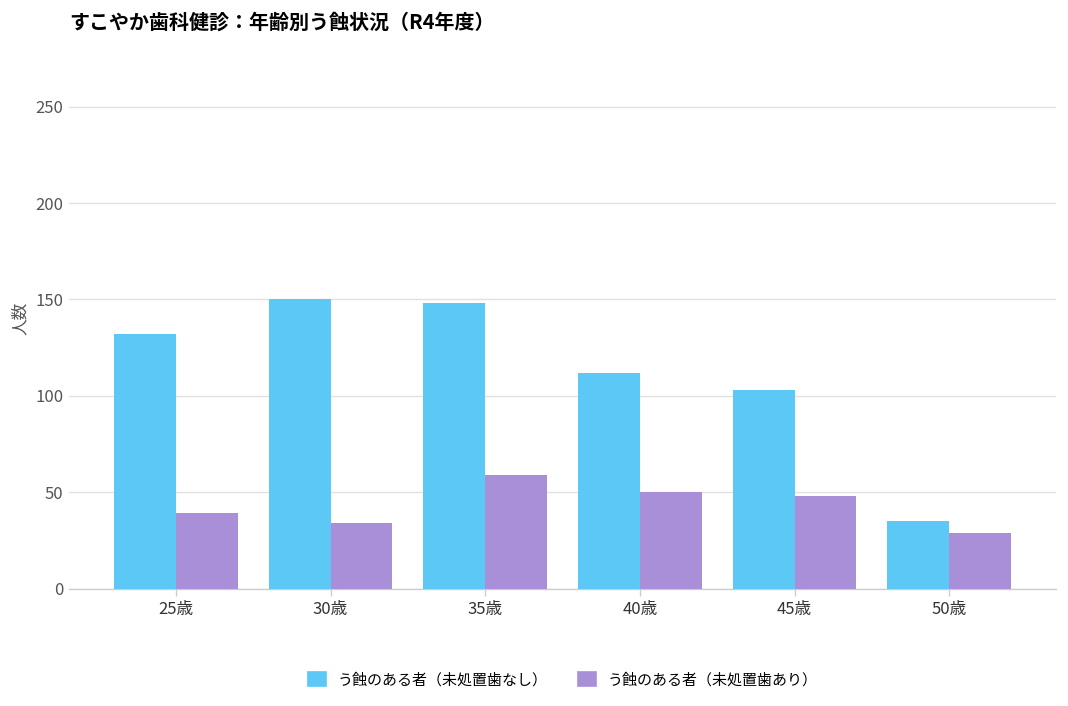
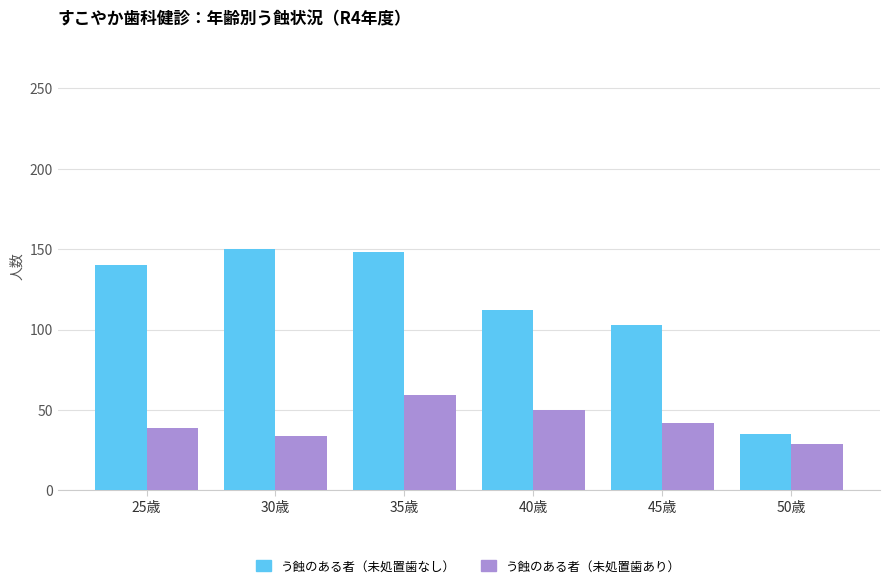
う蝕のある者（未処置歯なし）, 25歳: 132 -> 140
う蝕のある者（未処置歯あり）, 45歳: 48 -> 42
